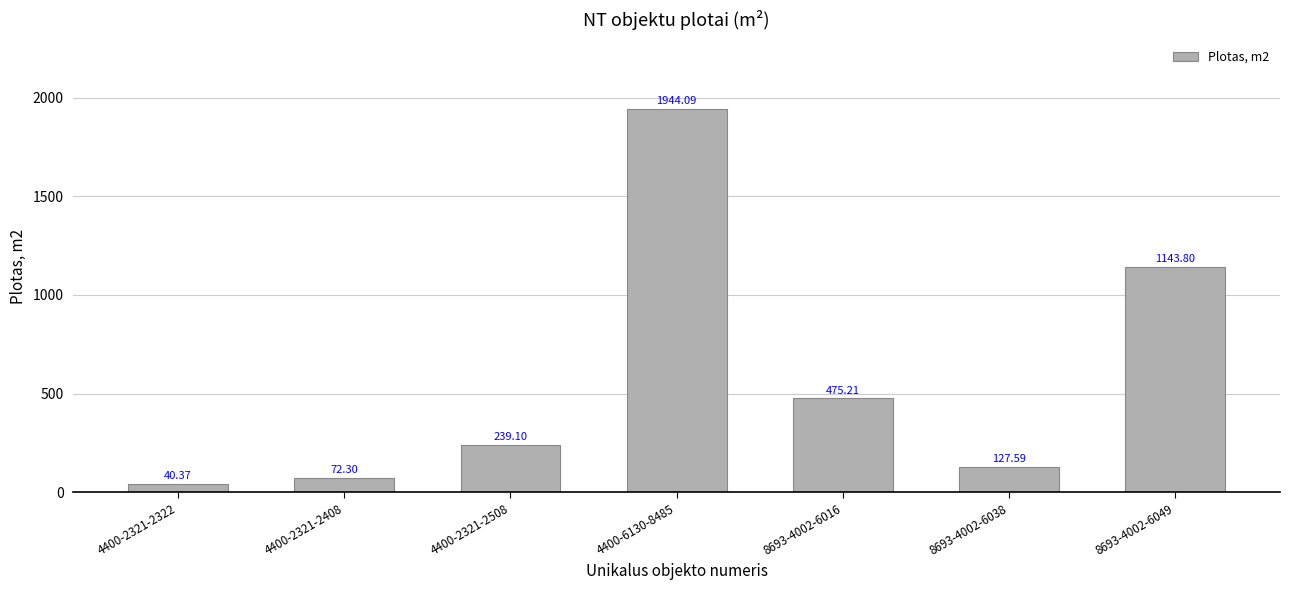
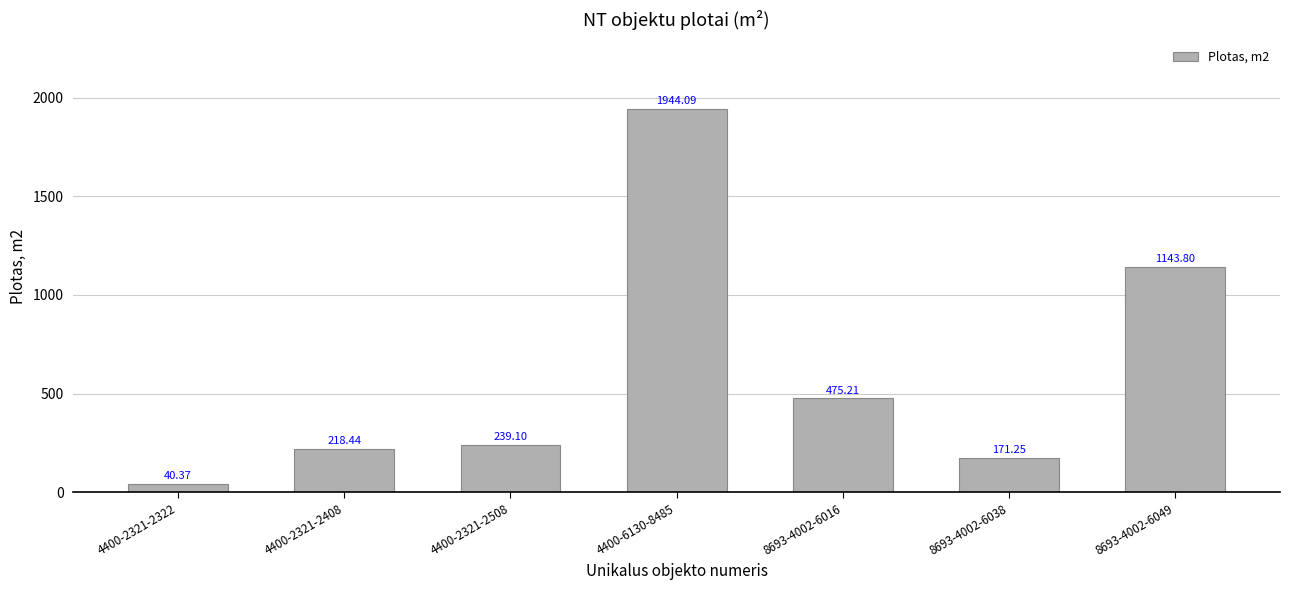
4400-2321-2408: 72.30 -> 218.44
8693-4002-6038: 127.59 -> 171.25
